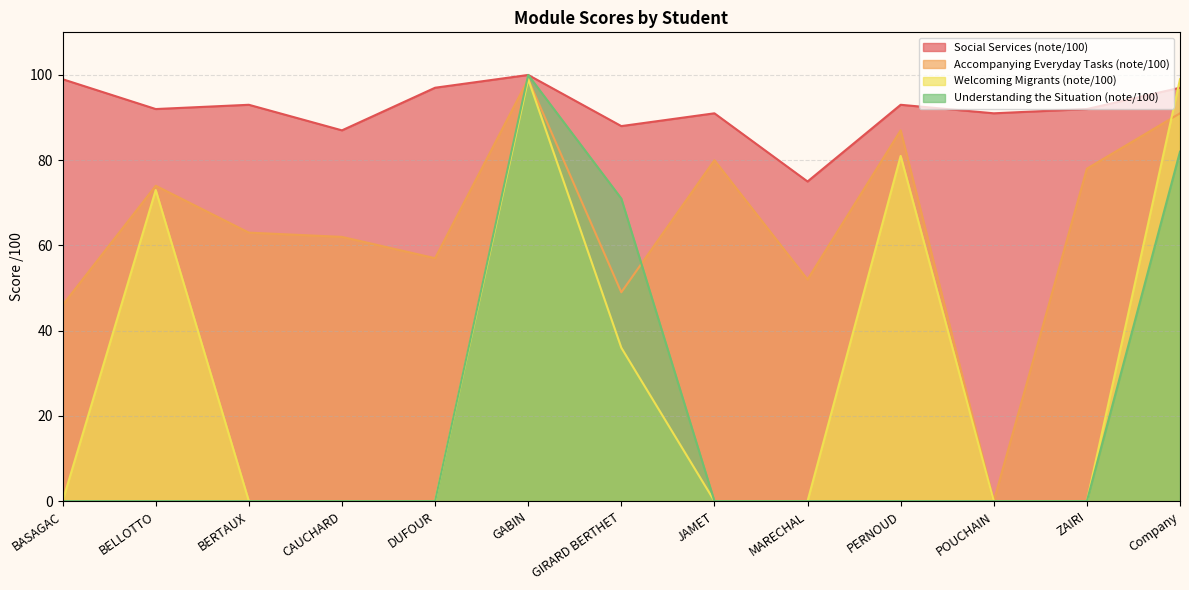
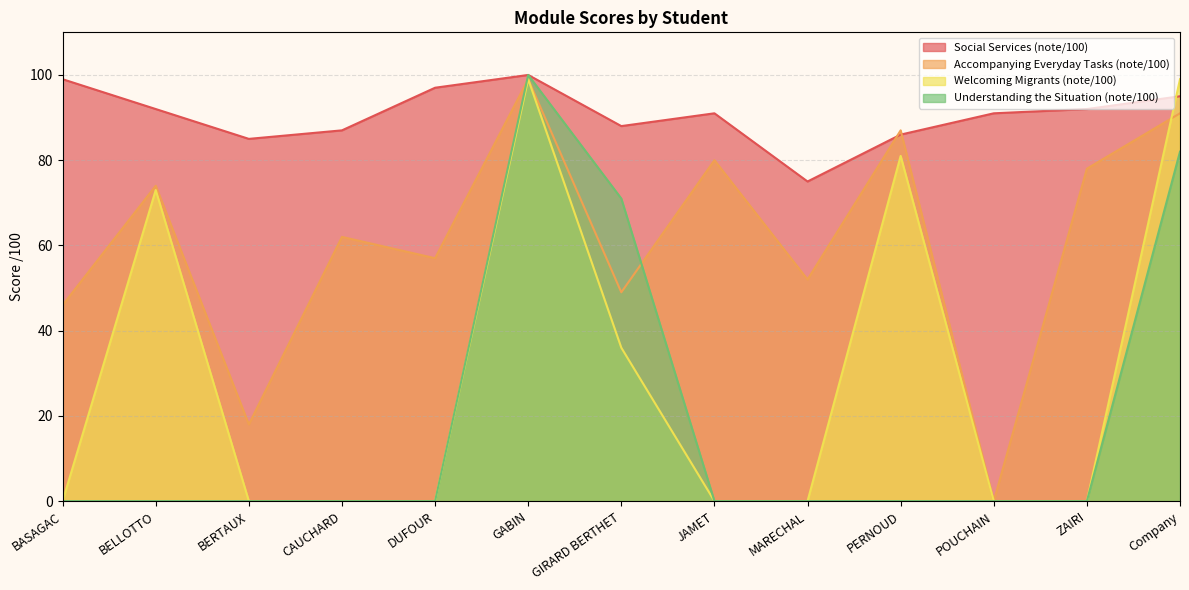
Social Services (note/100), BERTAUX: 93 -> 85
Accompanying Everyday Tasks (note/100), BERTAUX: 63 -> 18
Social Services (note/100), PERNOUD: 93 -> 86
Social Services (note/100), Company: 97 -> 95
